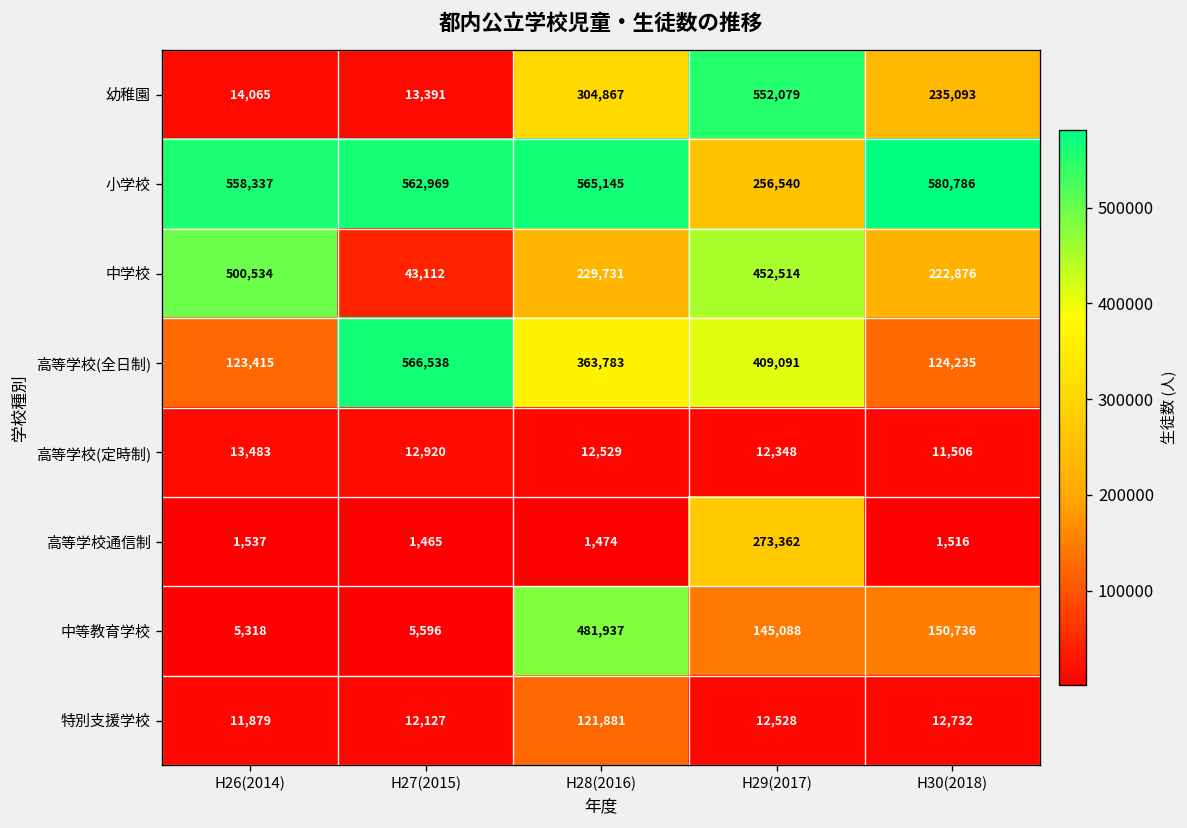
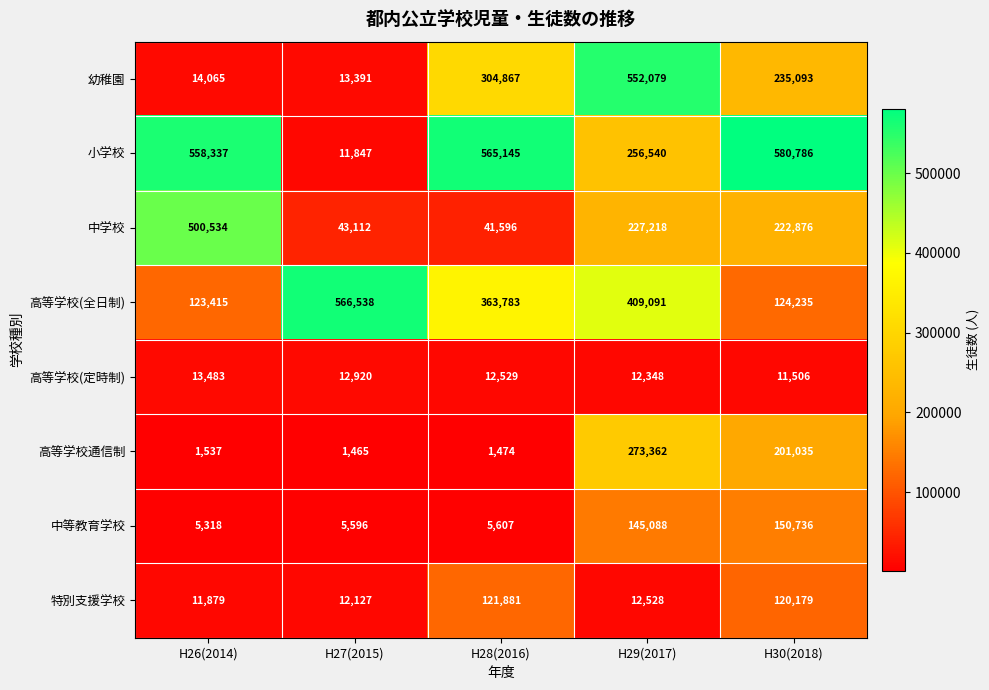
小学校, H27(2015): 562,969 -> 11,847
中学校, H28(2016): 229,731 -> 41,596
中学校, H29(2017): 452,514 -> 227,218
高等学校通信制, H30(2018): 1,516 -> 201,035
中等教育学校, H28(2016): 481,937 -> 5,607
特別支援学校, H30(2018): 12,732 -> 120,179
